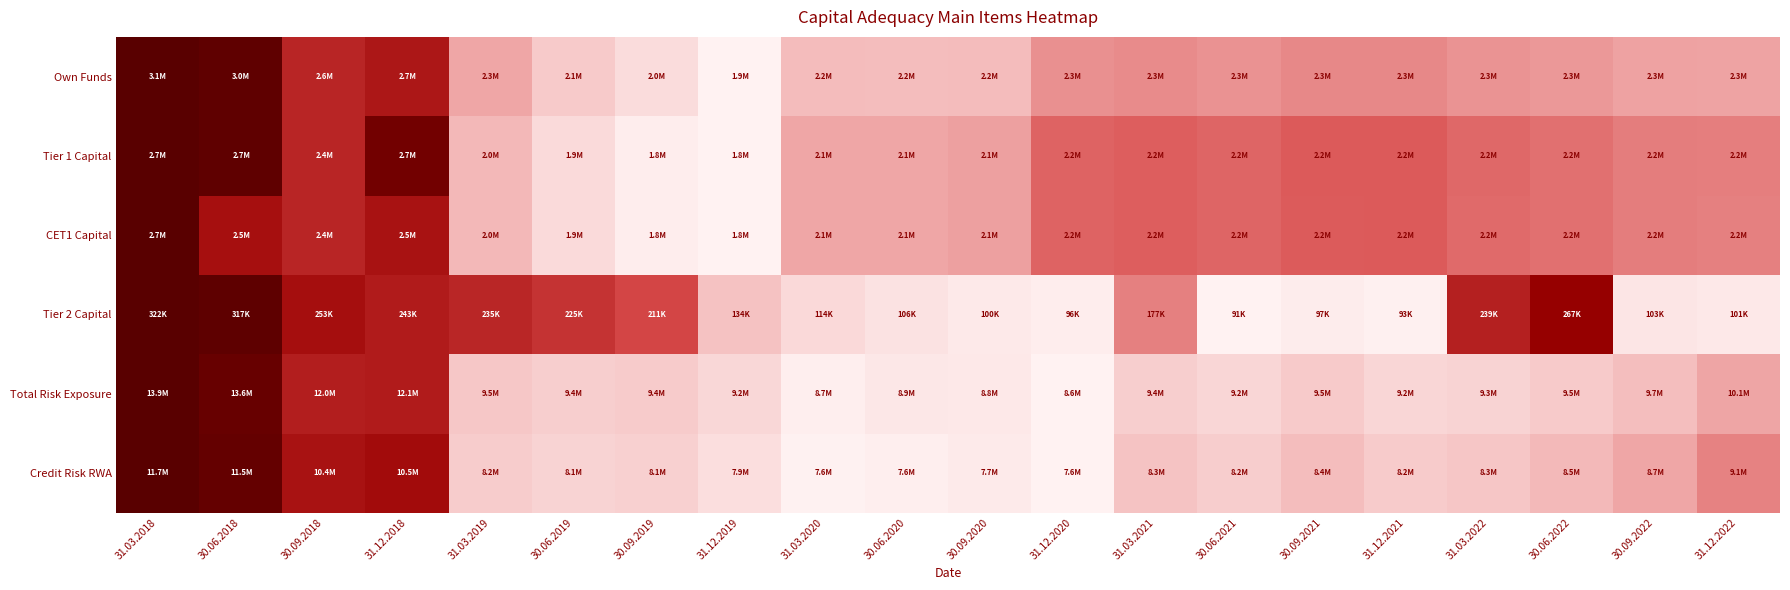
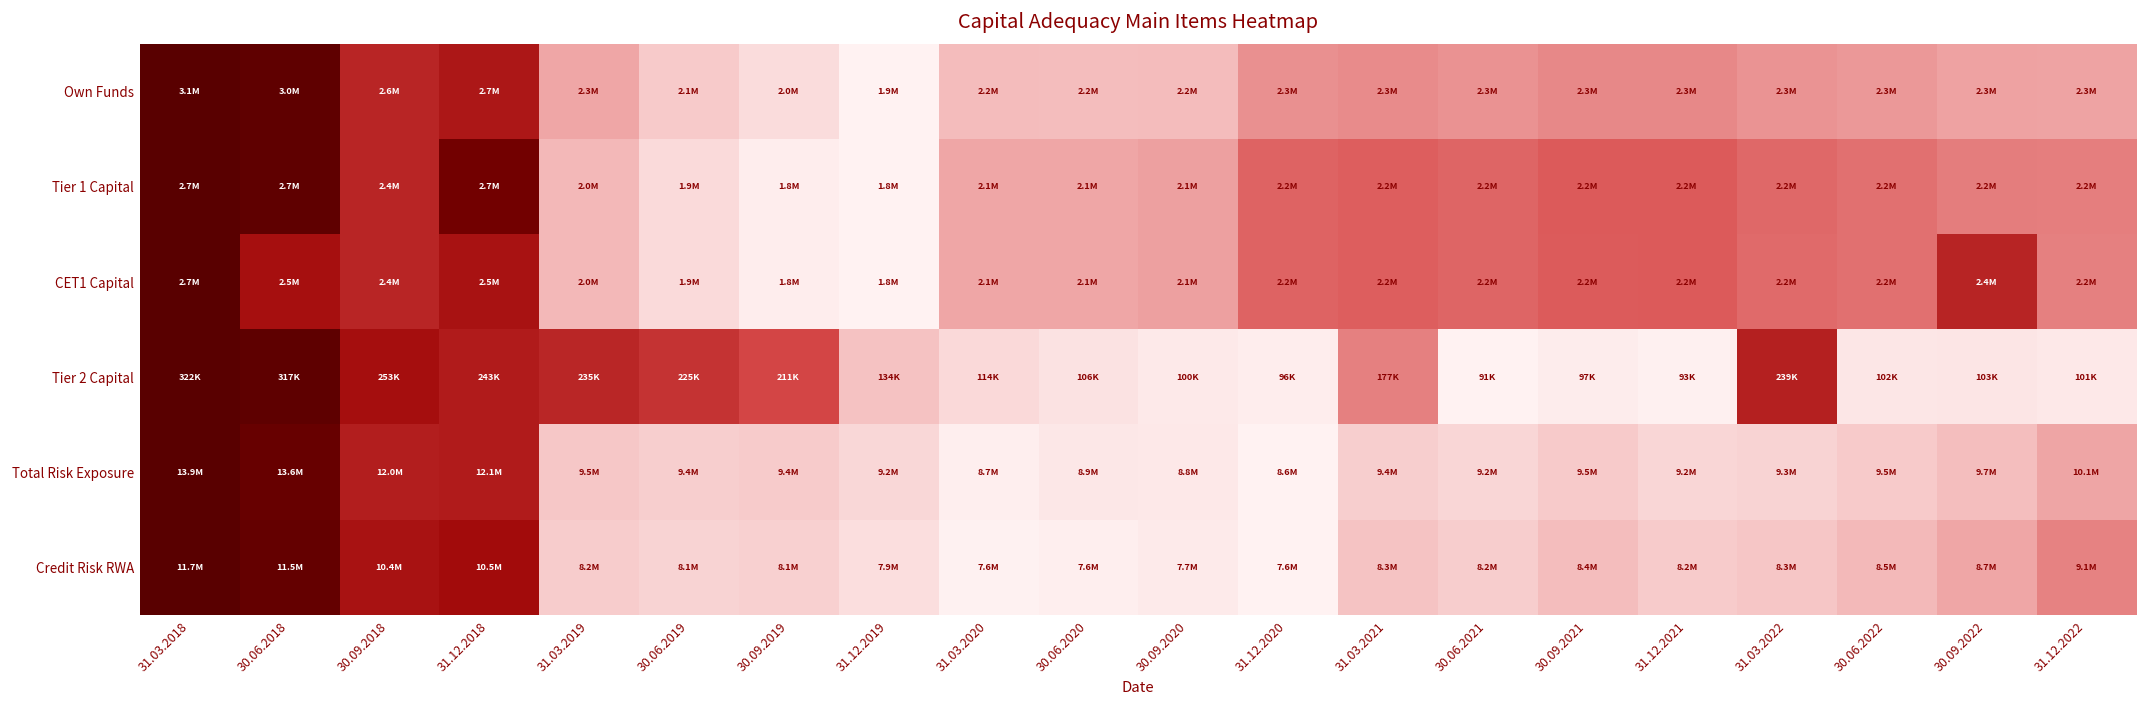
CET1 Capital, 30.09.2022: 2.2M -> 2.4M
Tier 2 Capital, 30.06.2022: 267K -> 102K
